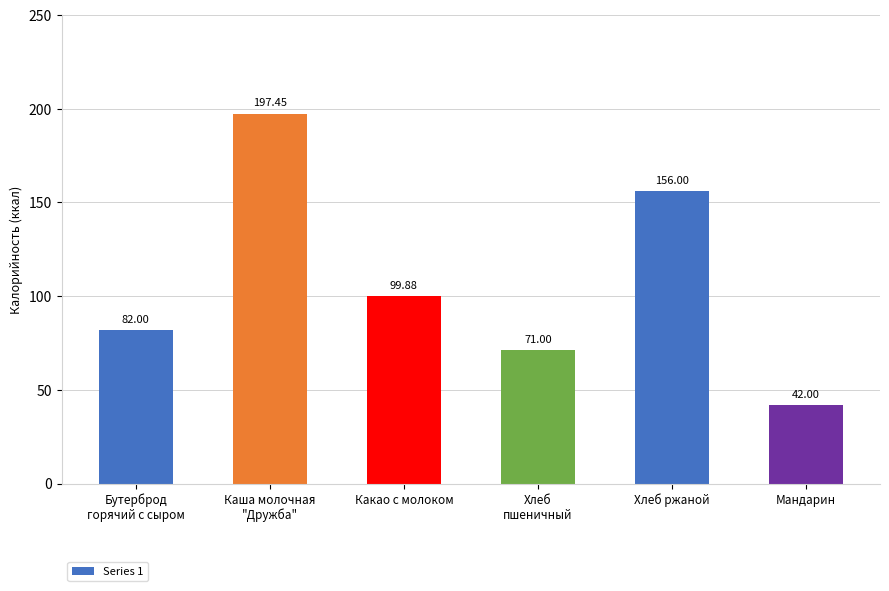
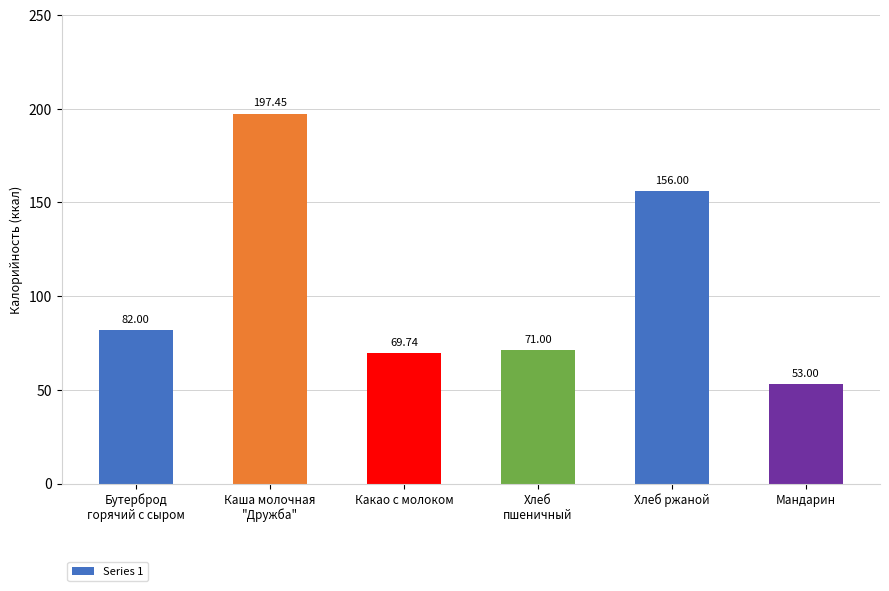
Какао с молоком: 99.88 -> 69.74
Мандарин: 42.00 -> 53.00
